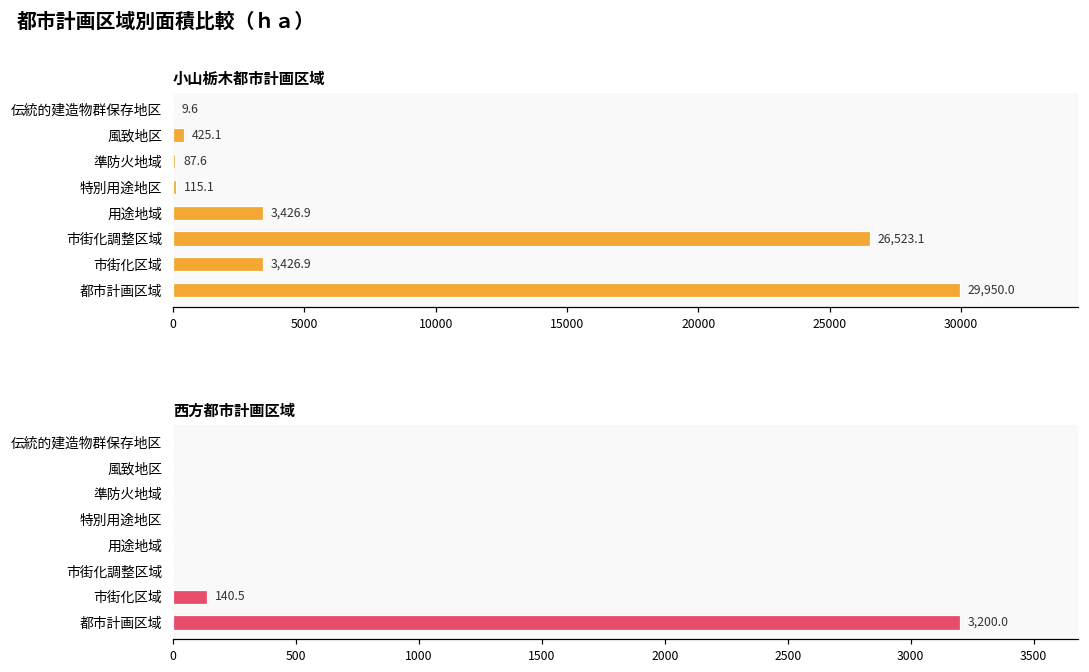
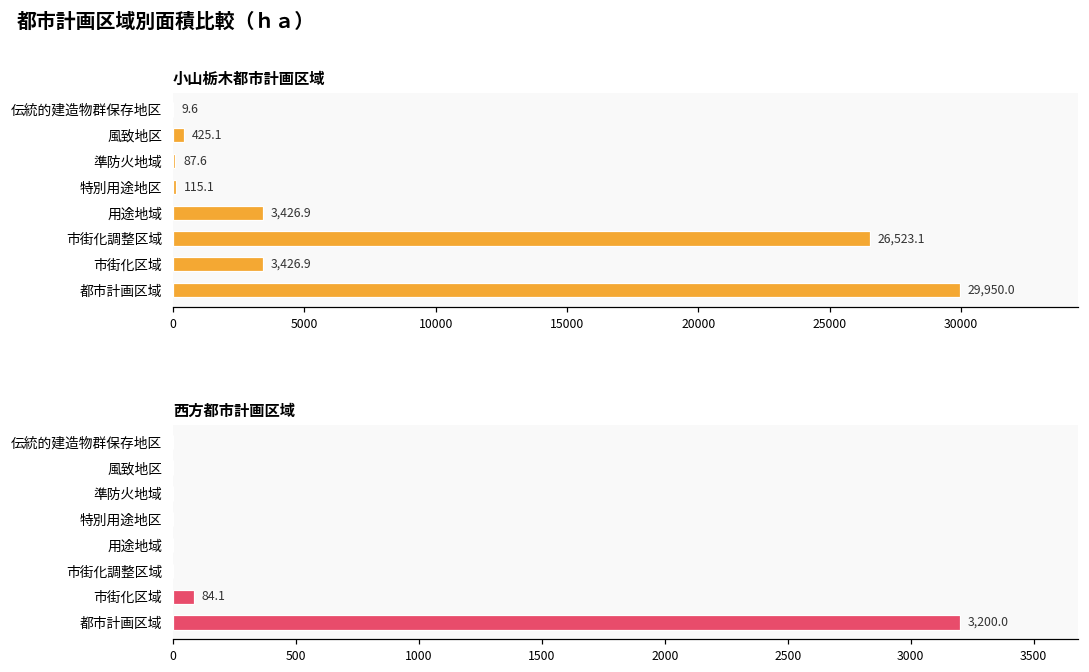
西方都市計画区域, 市街化区域: 140.5 -> 84.1
